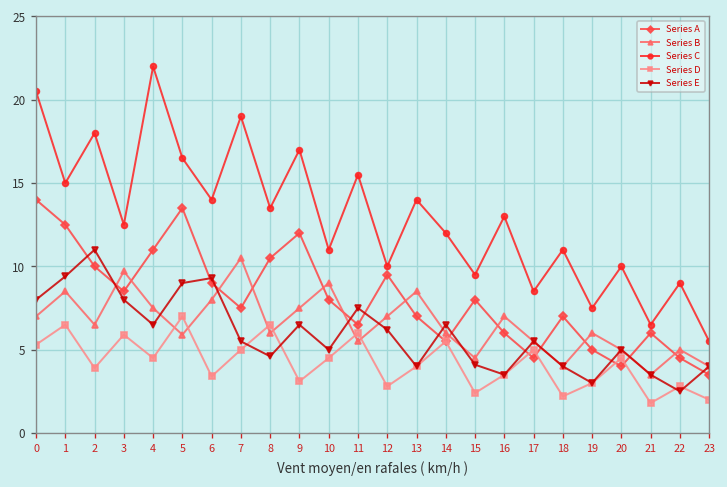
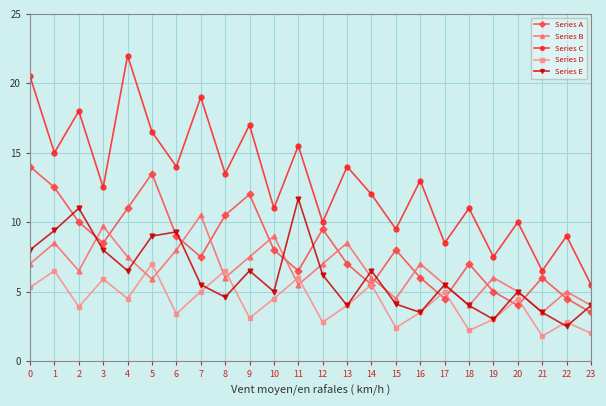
Series E, 11: 7.5 -> 11.7
